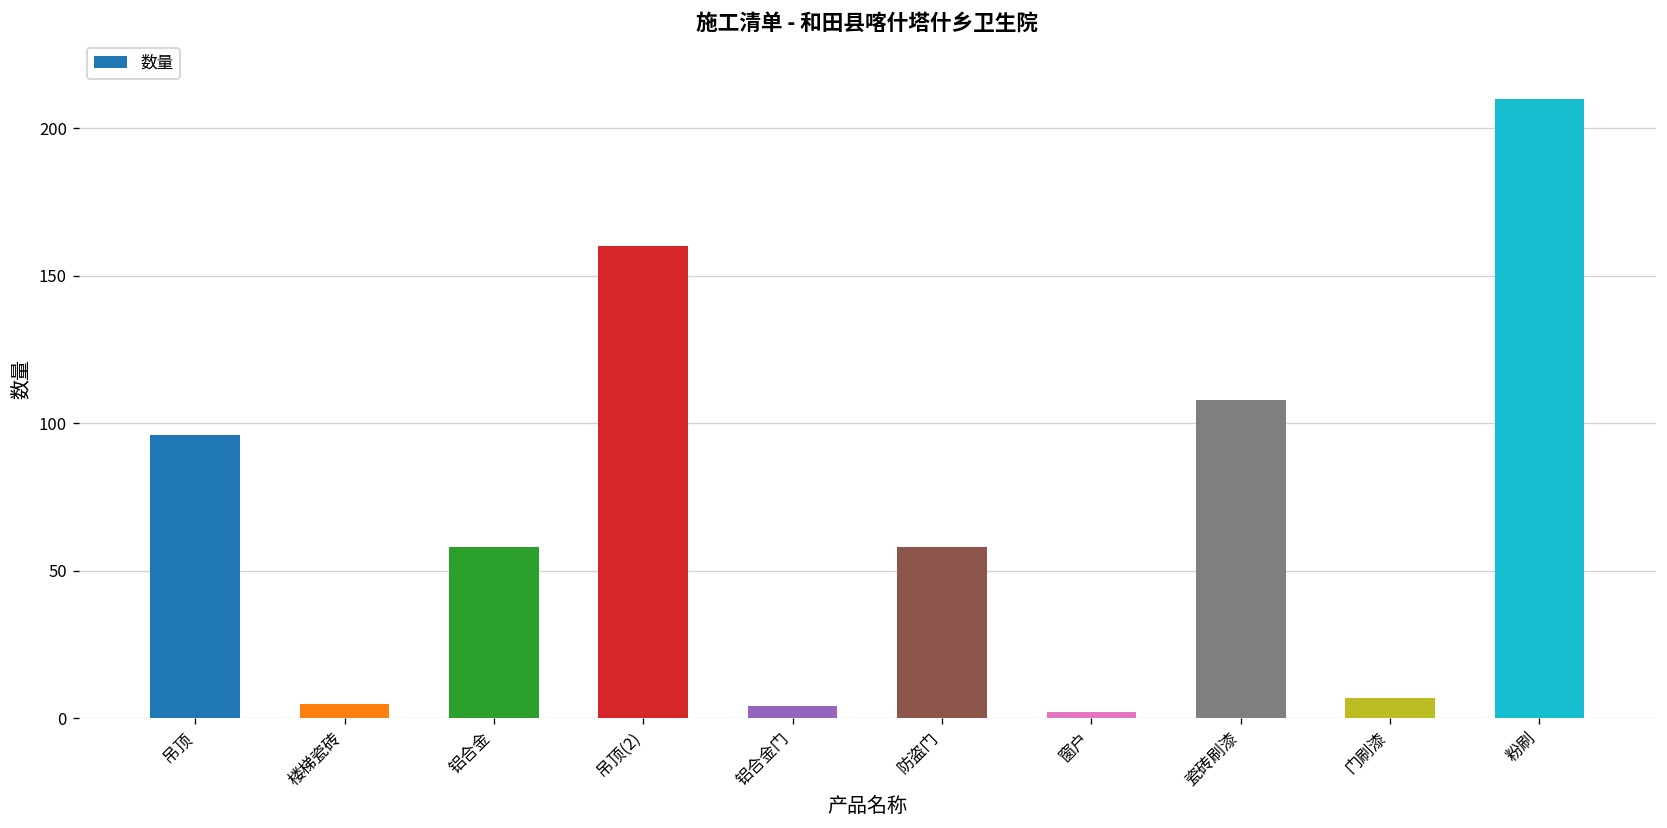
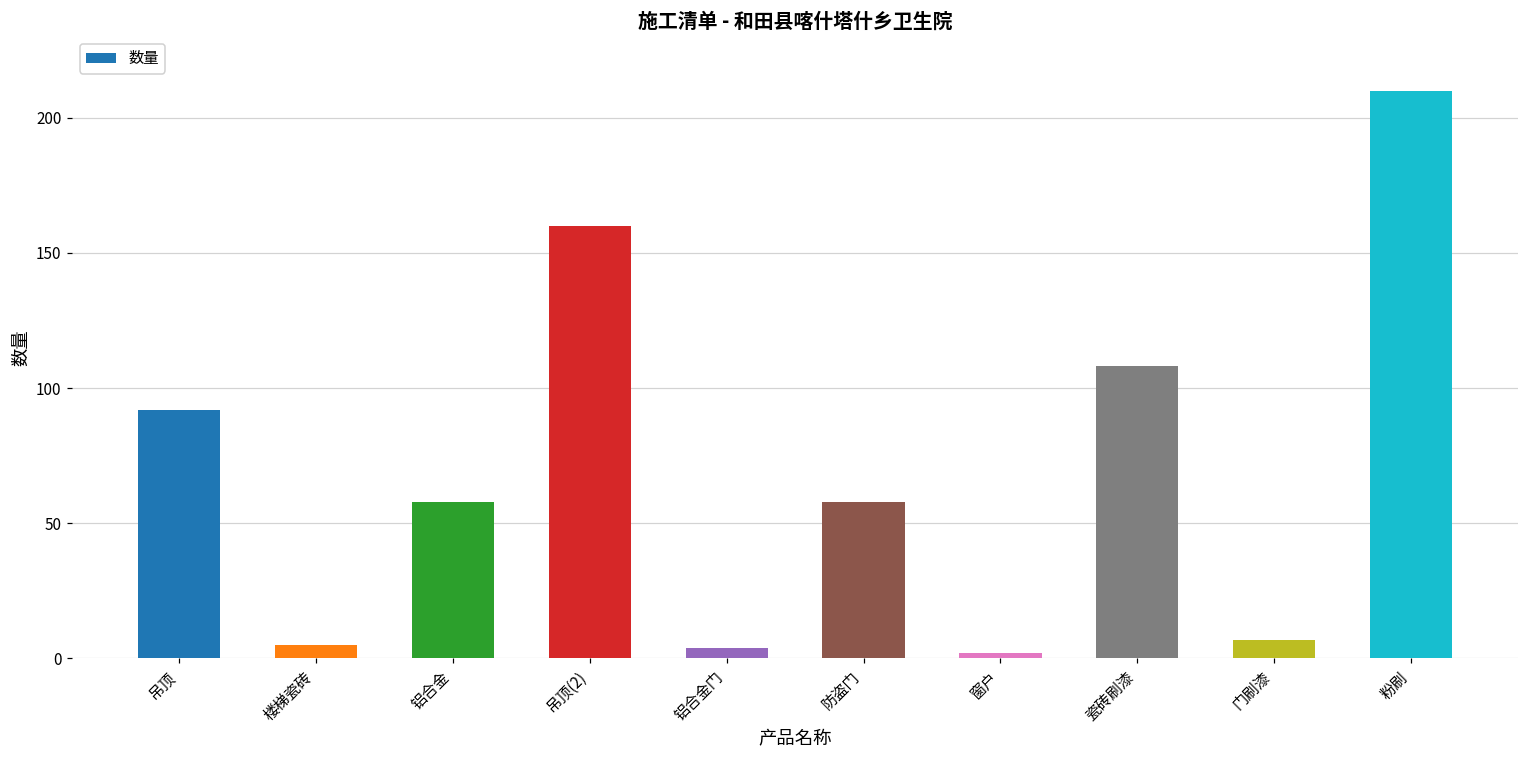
吊顶: 96 -> 92
